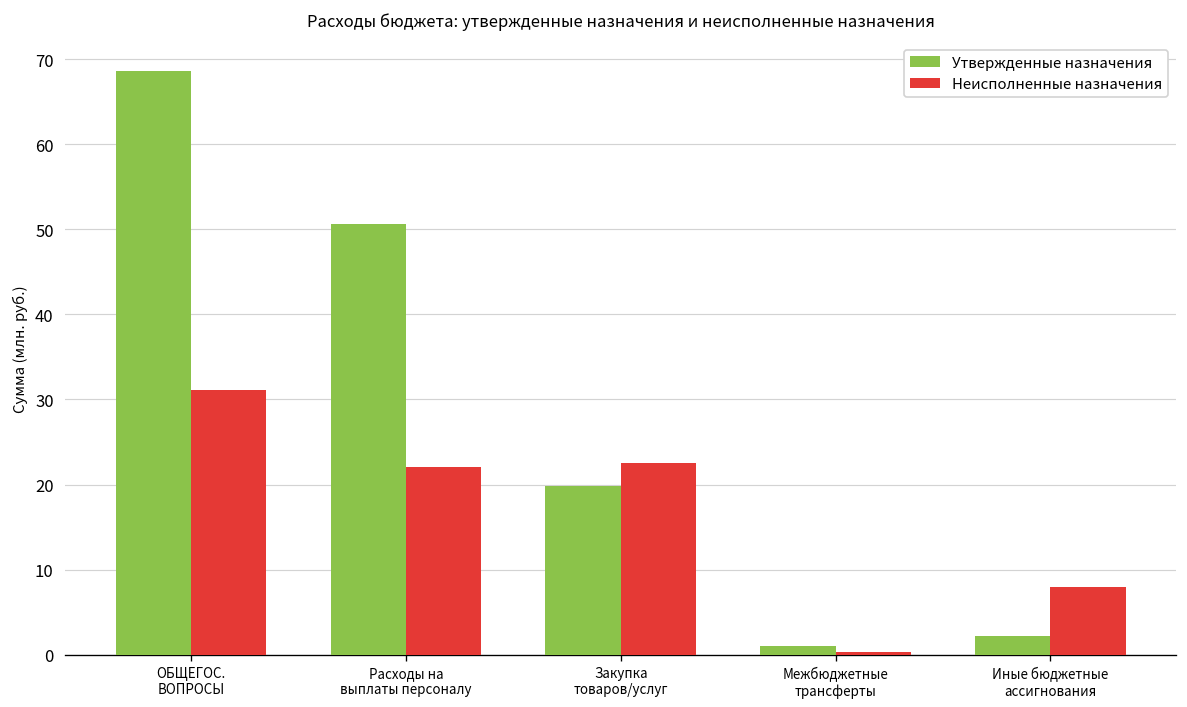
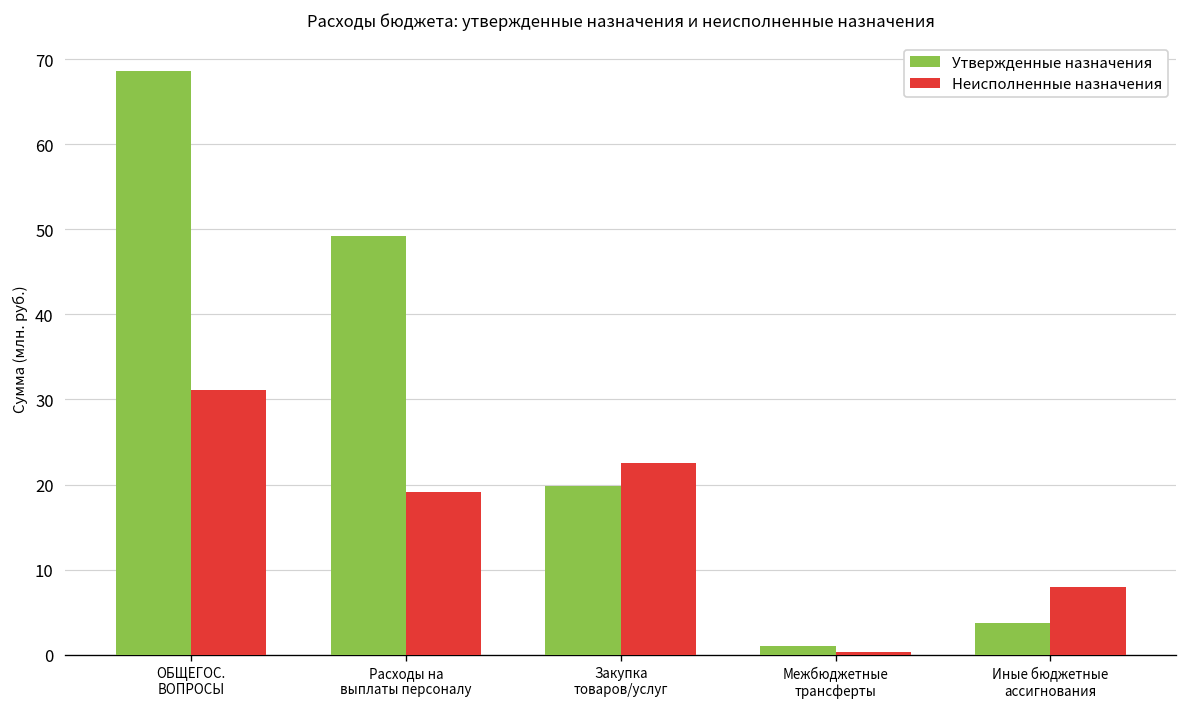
Утвержденные назначения, Расходы на выплаты персоналу: 51 -> 49
Неисполненные назначения, Расходы на выплаты персоналу: 22 -> 19
Утвержденные назначения, Иные бюджетные ассигнования: 2 -> 4
